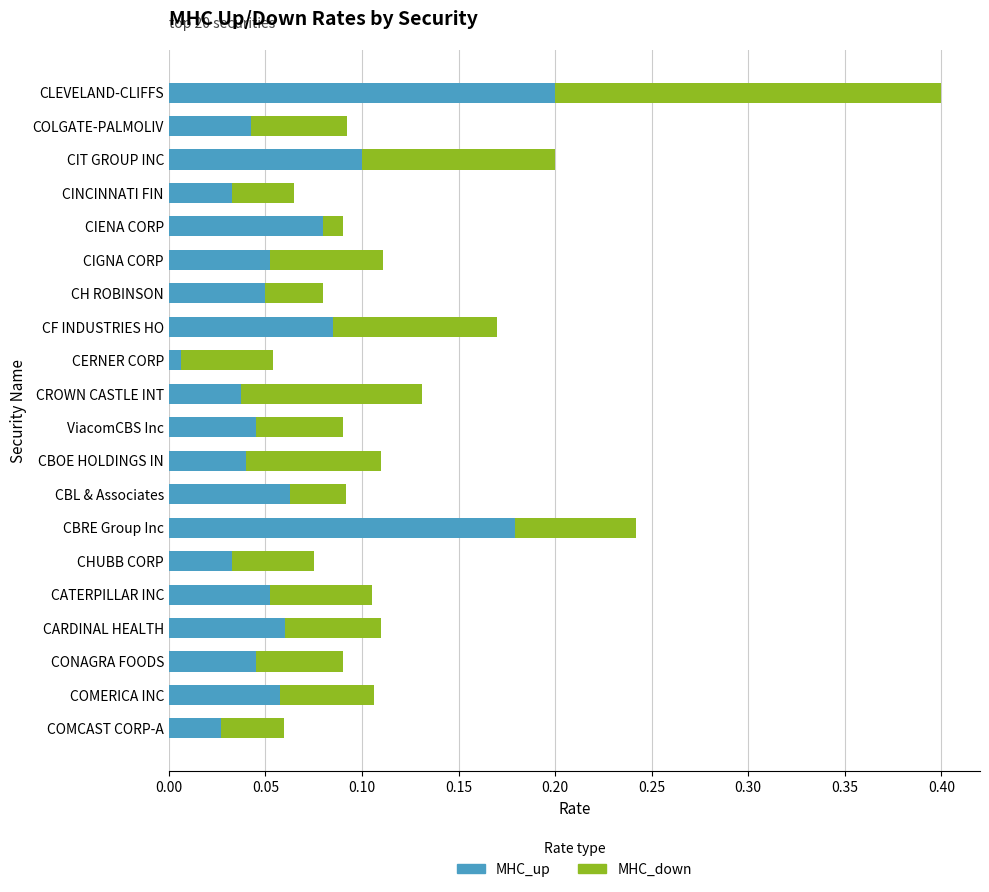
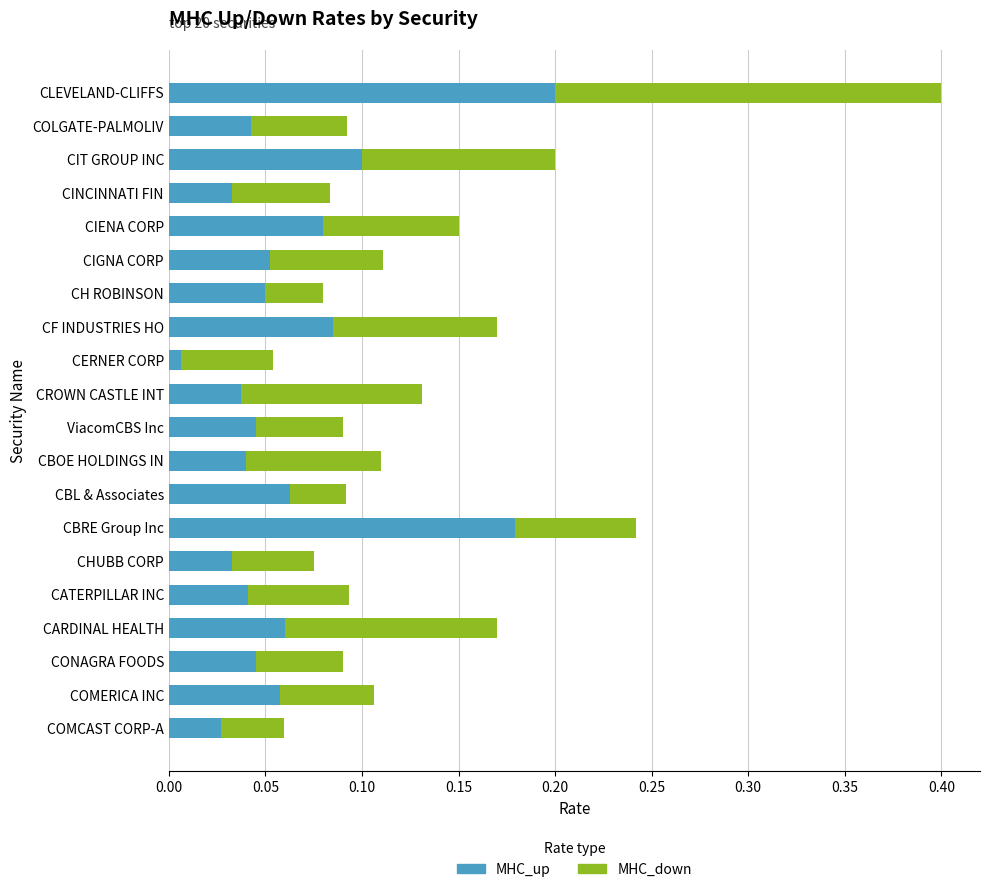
MHC_down, CINCINNATI FIN: 0.033 -> 0.051
MHC_down, CIENA CORP: 0.01 -> 0.07
MHC_up, CATERPILLAR INC: 0.053 -> 0.041
MHC_down, CARDINAL HEALTH: 0.05 -> 0.11
